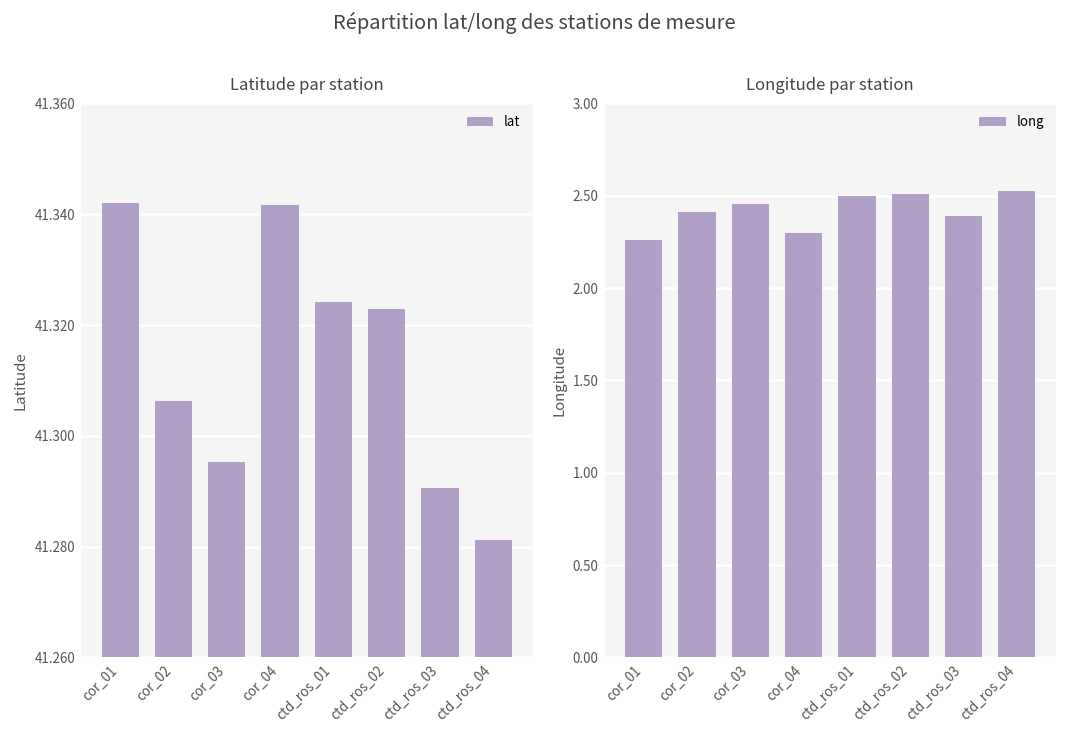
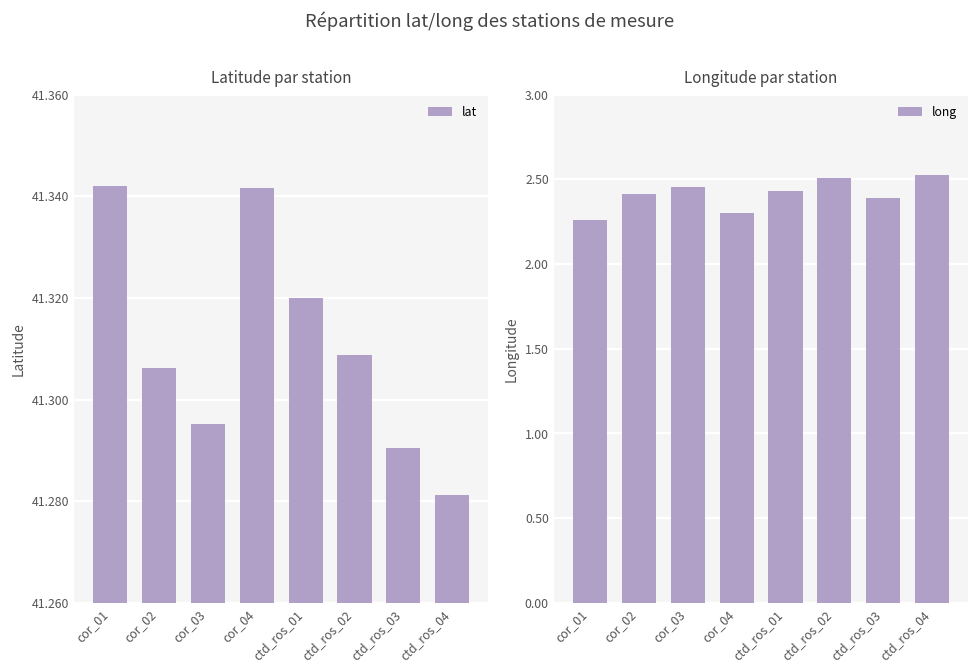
Latitude par station, ctd_ros_01: 41.324 -> 41.320
Latitude par station, ctd_ros_02: 41.323 -> 41.309
Longitude par station, ctd_ros_01: 2.50 -> 2.43
